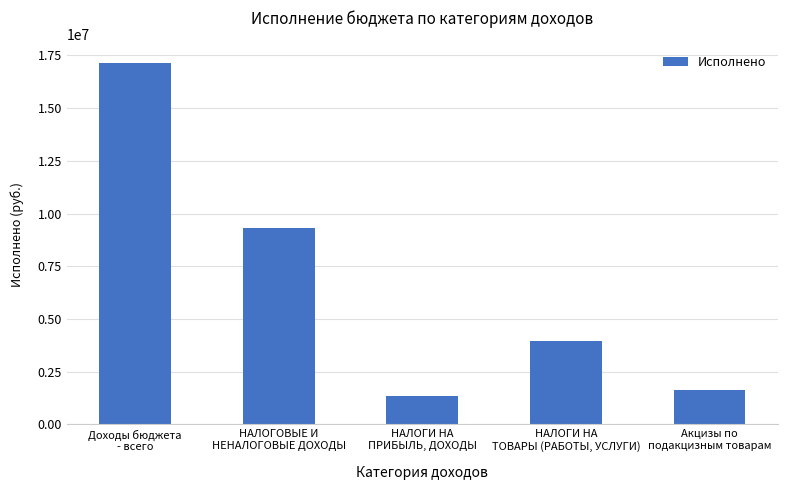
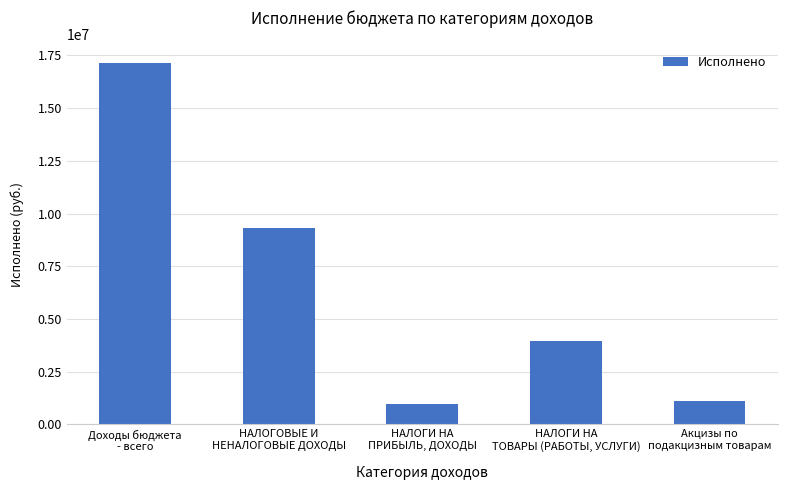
НАЛОГИ НА ПРИБЫЛЬ, ДОХОДЫ: 1400000 -> 1000000
Акцизы по подакцизным товарам: 1600000 -> 1100000
